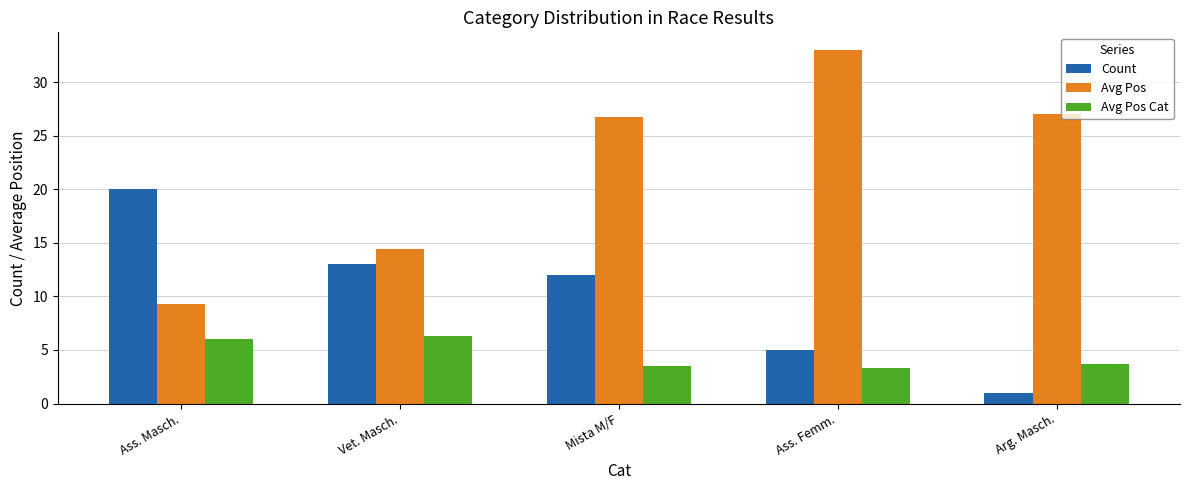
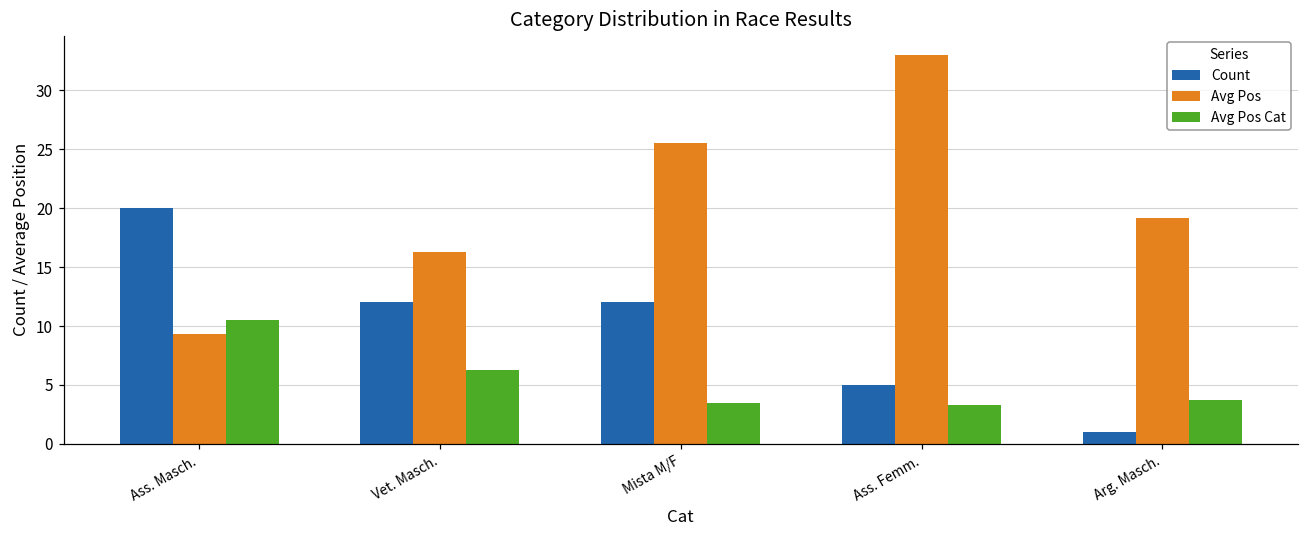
Avg Pos Cat, Ass. Masch.: 6.0 -> 10.5
Count, Vet. Masch.: 13 -> 12
Avg Pos, Vet. Masch.: 14.4 -> 16.3
Avg Pos, Mista M/F: 26.7 -> 25.5
Avg Pos, Arg. Masch.: 27.0 -> 19.2
